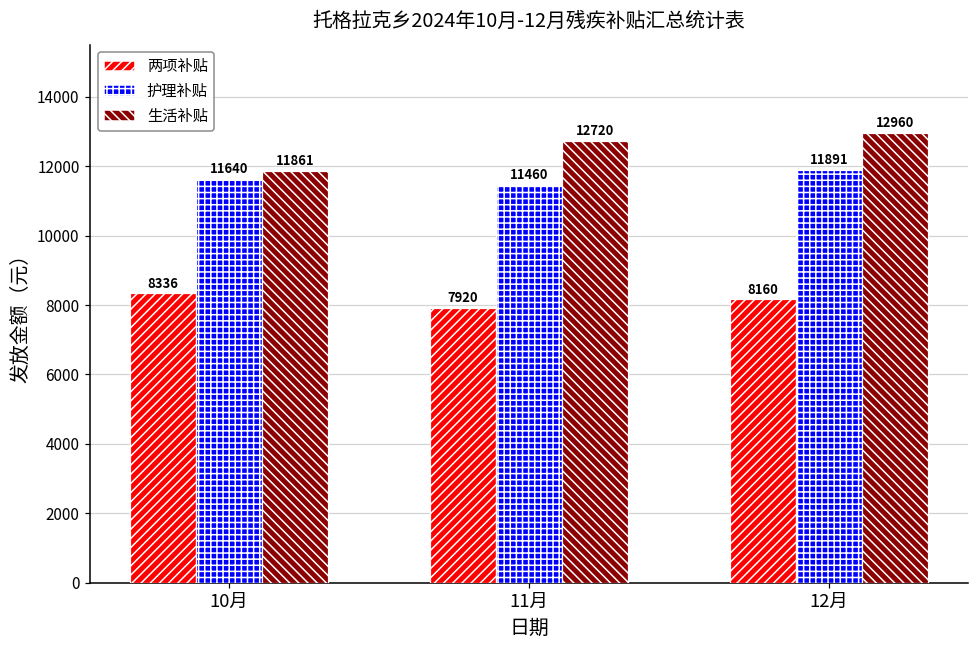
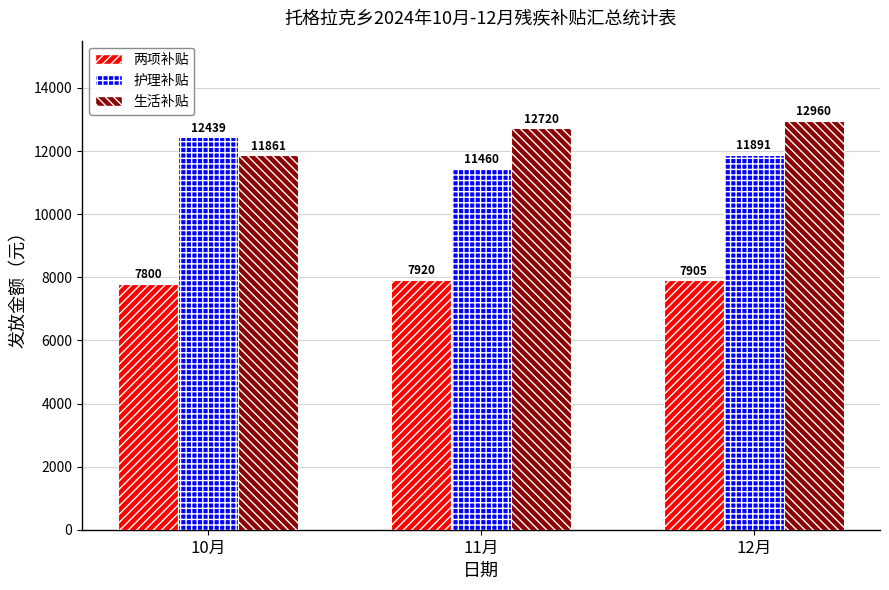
两项补贴, 10月: 8336 -> 7800
护理补贴, 10月: 11640 -> 12439
两项补贴, 12月: 8160 -> 7905
